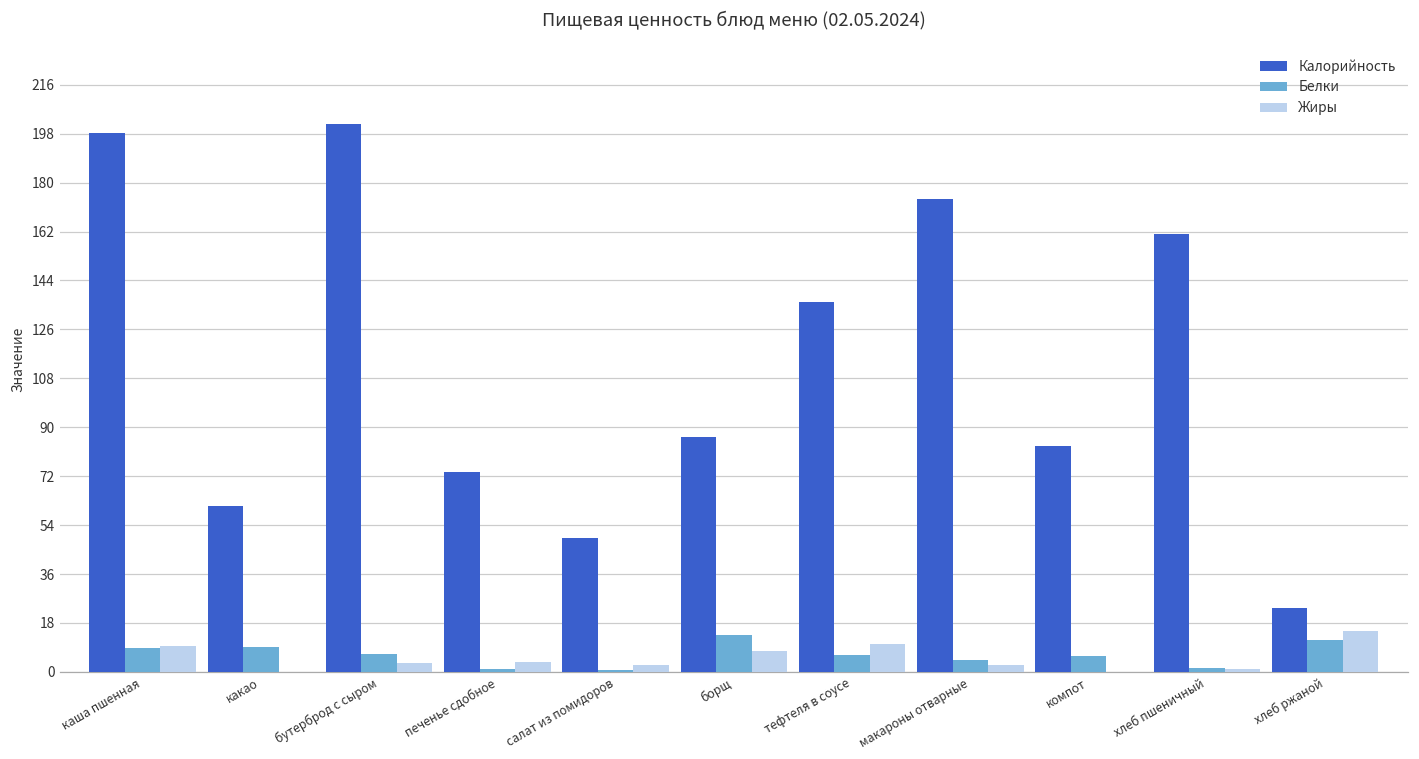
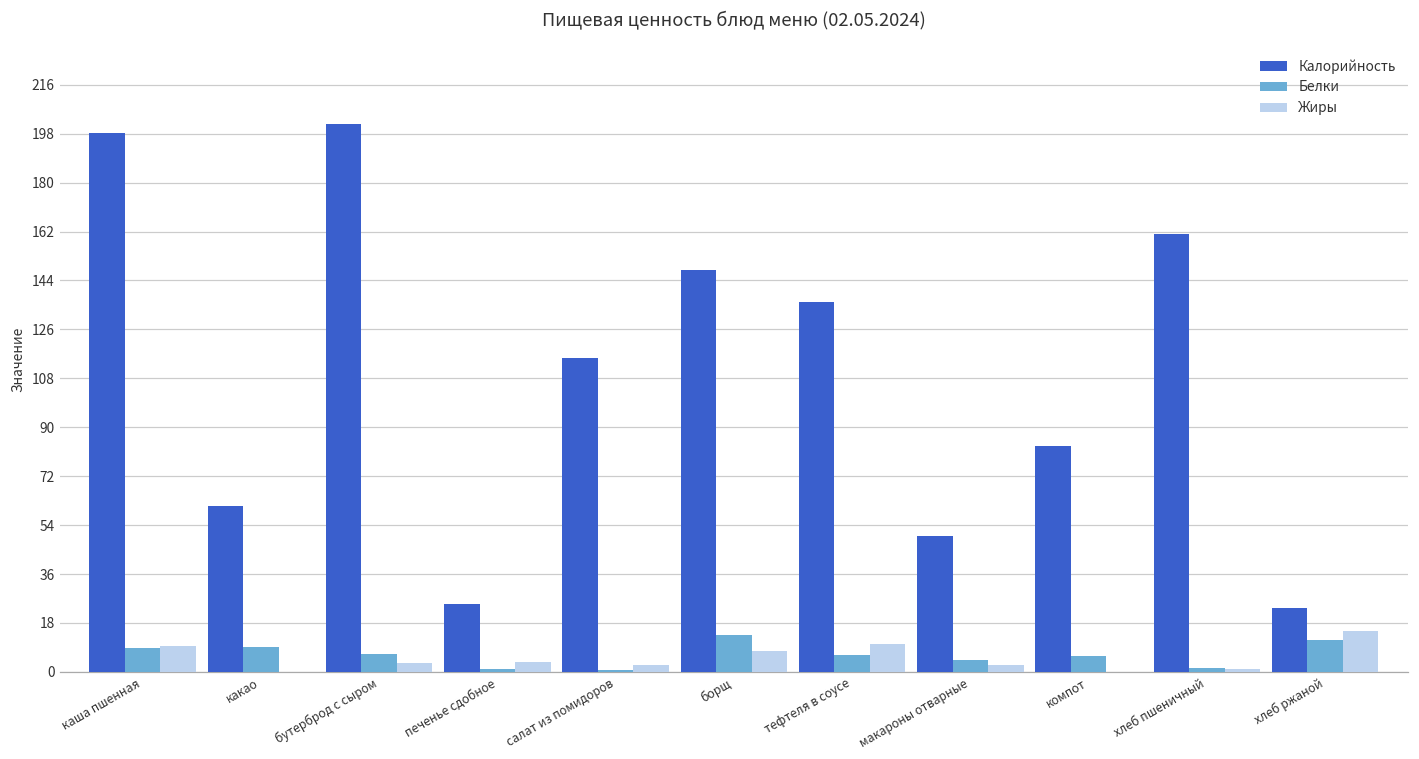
Калорийность, печенье сдобное: 74 -> 25
Калорийность, салат из помидоров: 49 -> 116
Калорийность, борщ: 86 -> 148
Калорийность, макароны отварные: 174 -> 50
